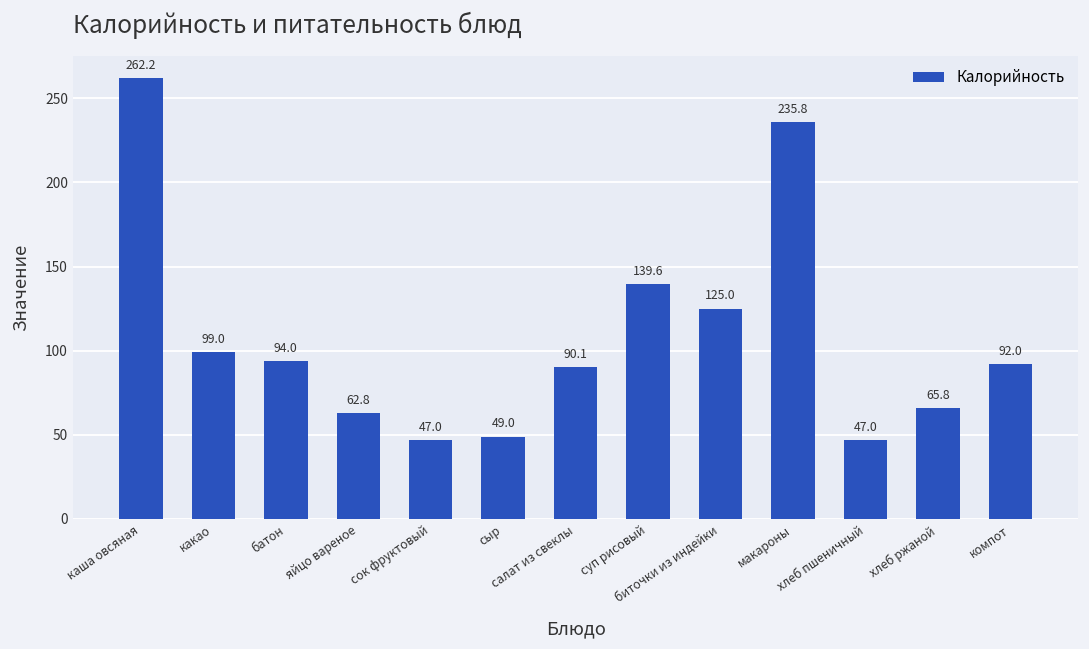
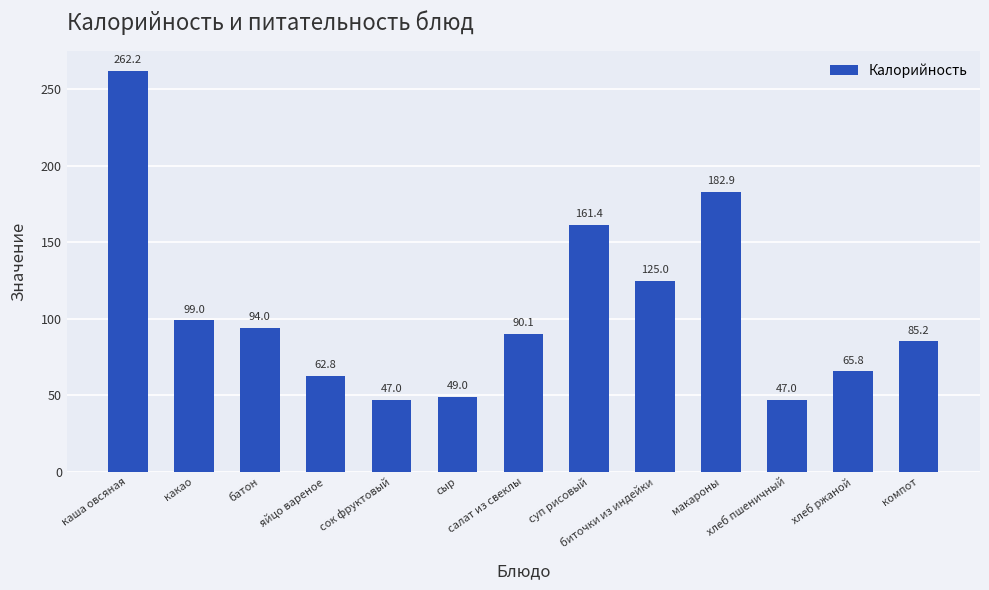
суп рисовый: 139.6 -> 161.4
макароны: 235.8 -> 182.9
компот: 92.0 -> 85.2
